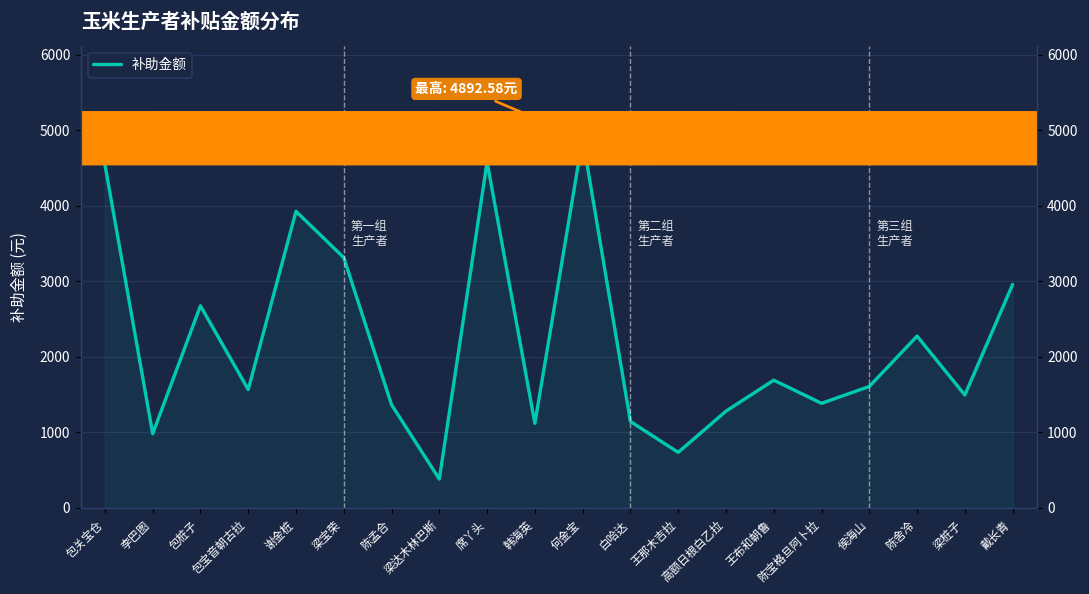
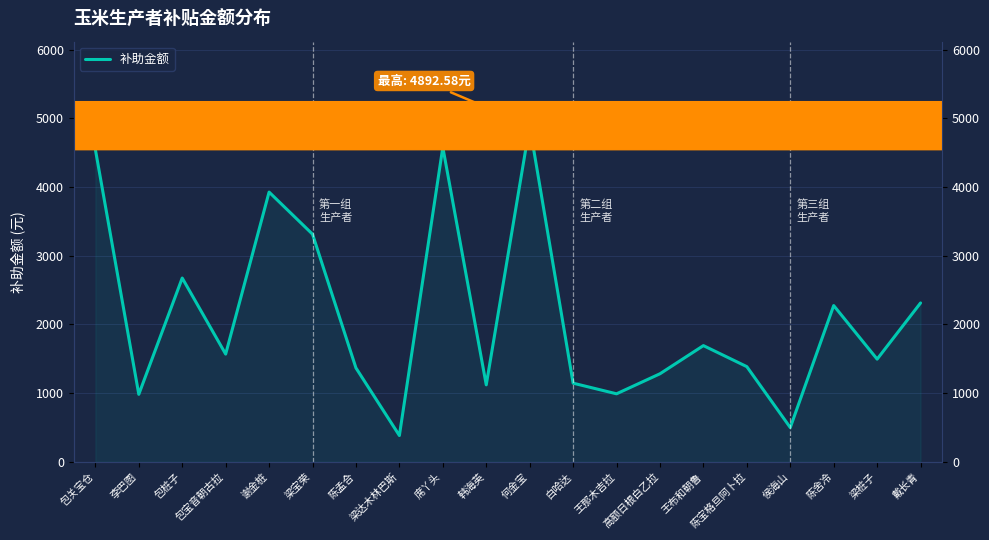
王那木吉拉: 700 -> 1000
侯海山: 1600 -> 500
戴长青: 3000 -> 2300
